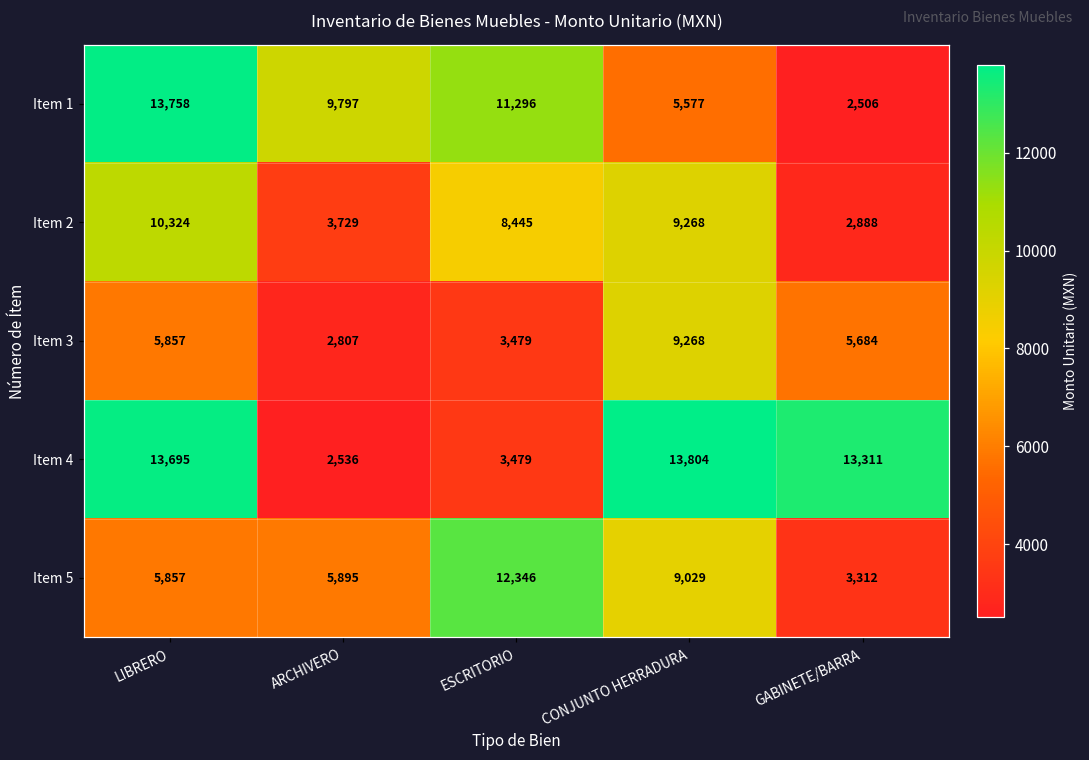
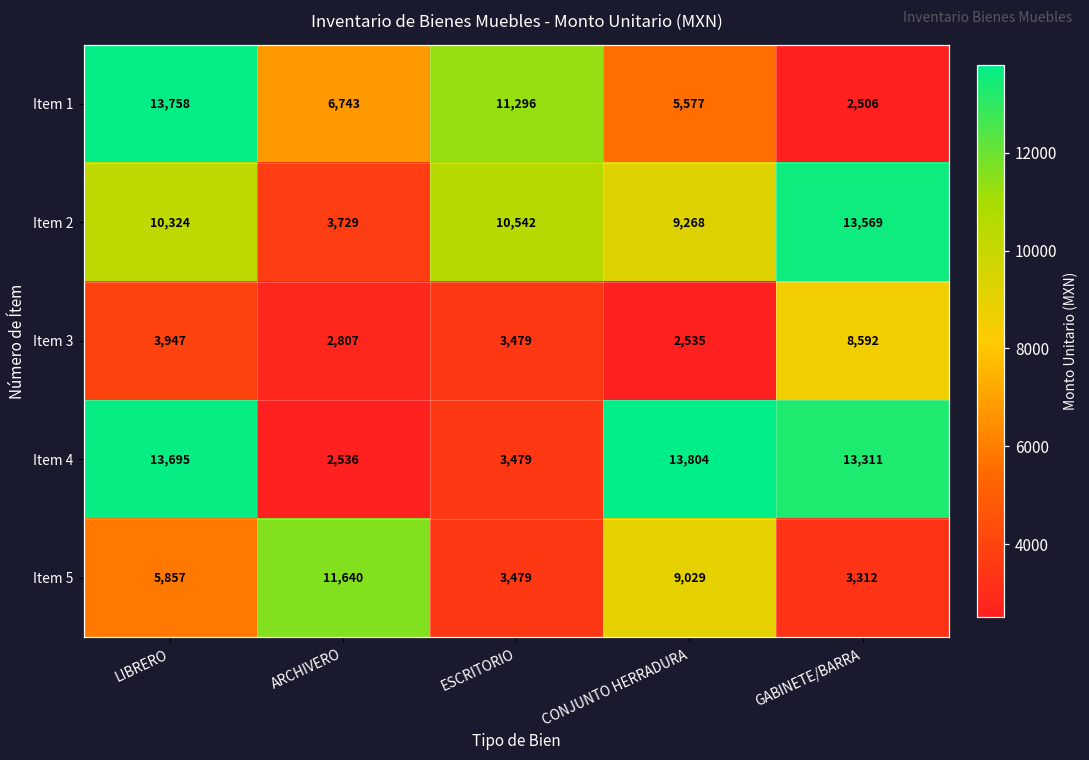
Item 1, ARCHIVERO: 9,797 -> 6,743
Item 2, ESCRITORIO: 8,445 -> 10,542
Item 2, GABINETE/BARRA: 2,888 -> 13,569
Item 3, LIBRERO: 5,857 -> 3,947
Item 3, CONJUNTO HERRADURA: 9,268 -> 2,535
Item 3, GABINETE/BARRA: 5,684 -> 8,592
Item 5, ARCHIVERO: 5,895 -> 11,640
Item 5, ESCRITORIO: 12,346 -> 3,479
